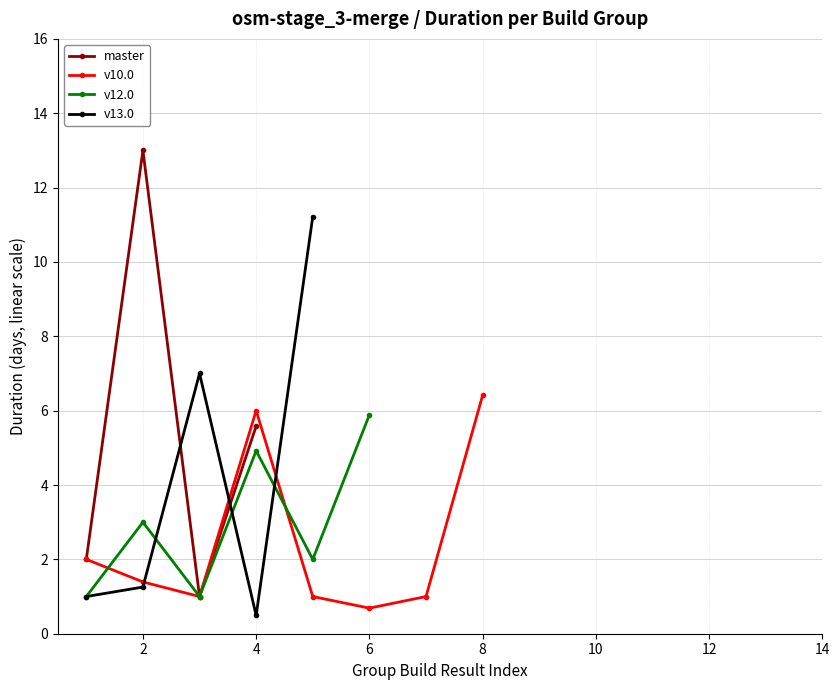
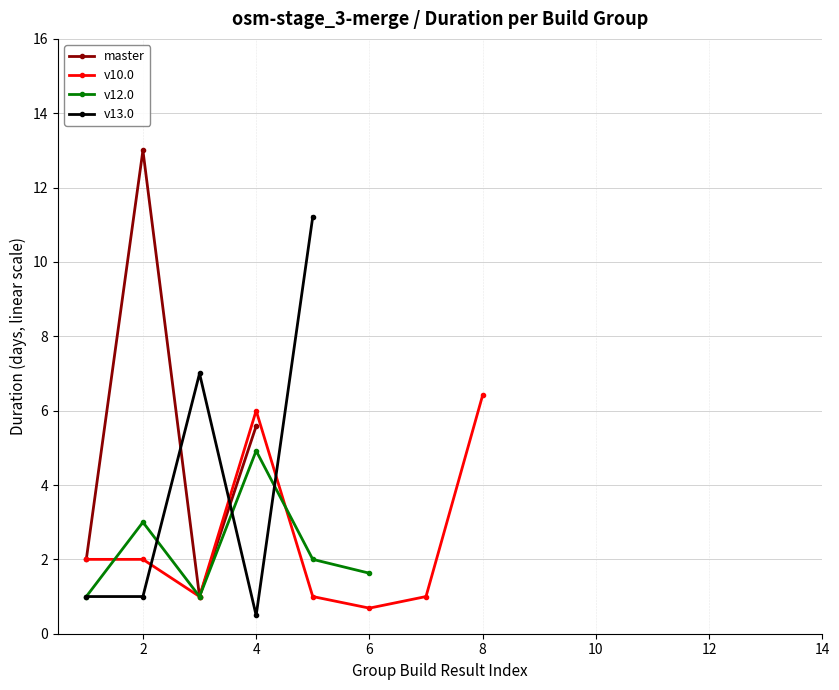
v10.0, 2: 1.4 -> 2.0
v13.0, 2: 1.3 -> 1.0
v12.0, 6: 5.9 -> 1.6
